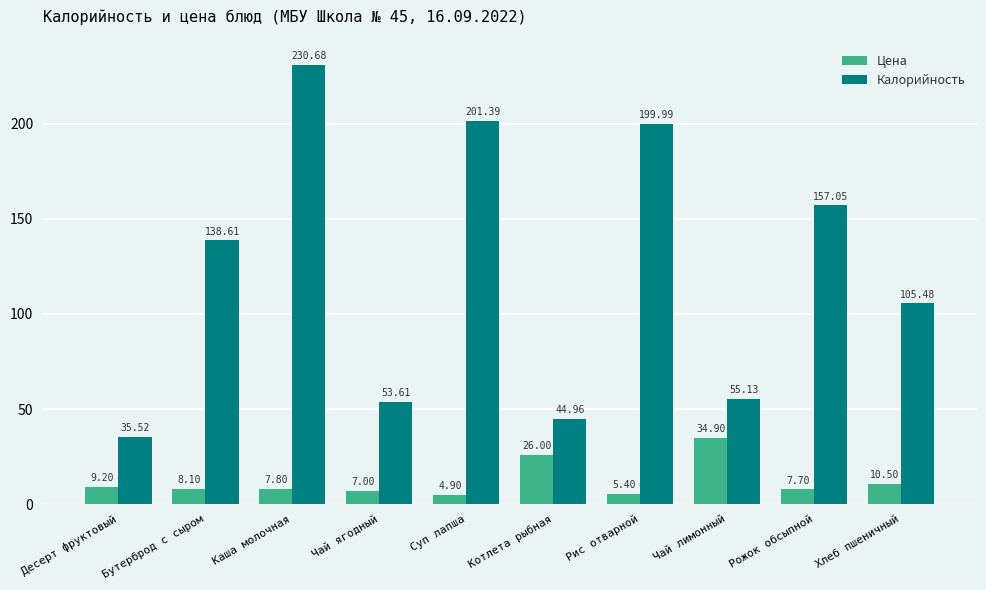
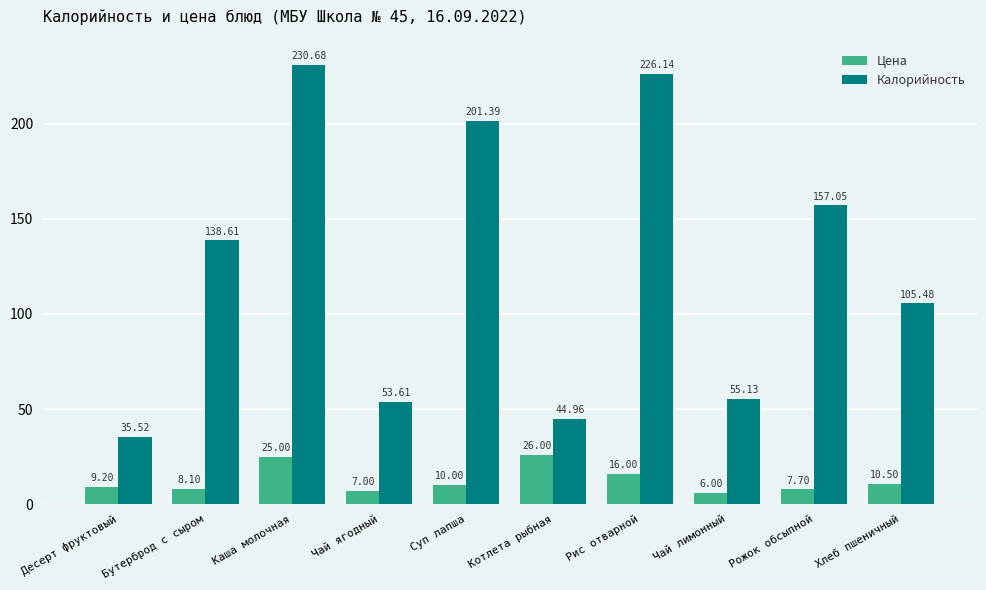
Цена, Каша молочная: 7.80 -> 25.00
Цена, Суп лапша: 4.90 -> 10.00
Цена, Рис отварной: 5.40 -> 16.00
Калорийность, Рис отварной: 199.99 -> 226.14
Цена, Чай лимонный: 34.90 -> 6.00
